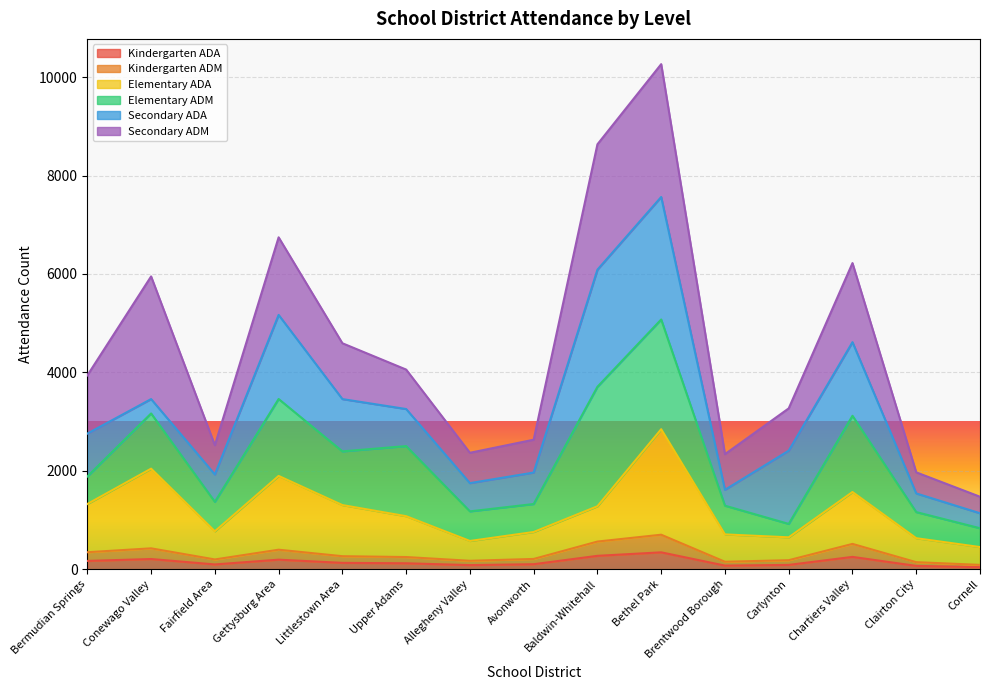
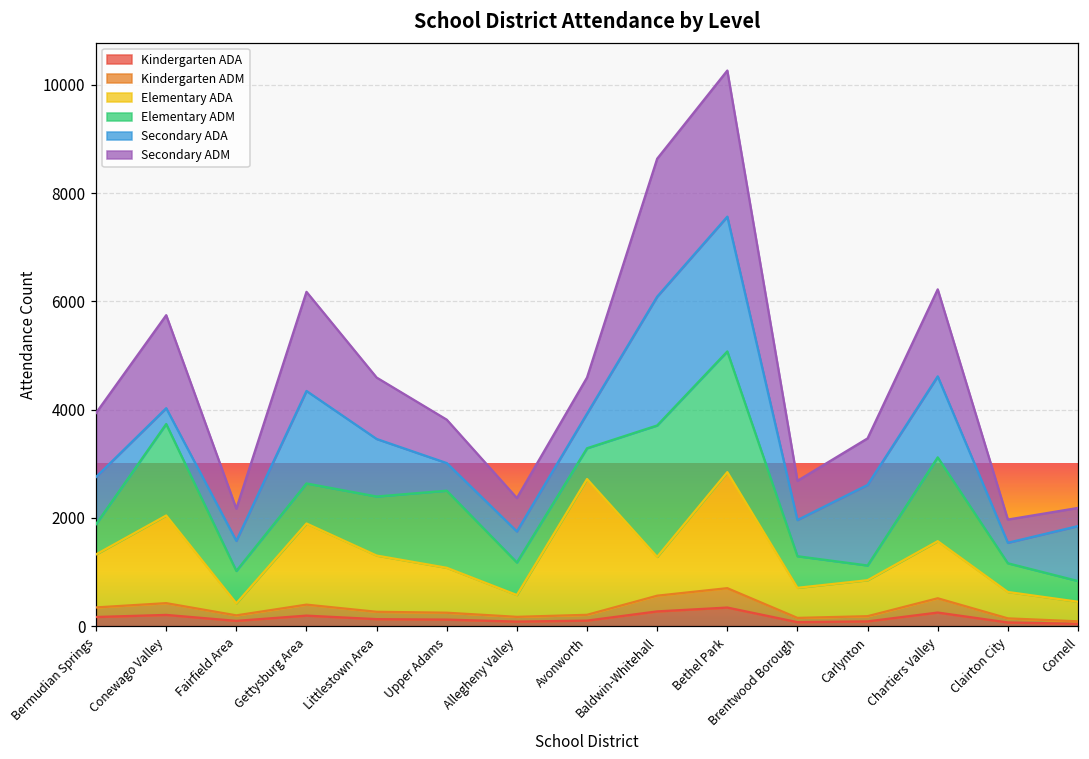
Elementary ADM, Conewago Valley: 1100 -> 1700
Secondary ADM, Conewago Valley: 2500 -> 1700
Elementary ADA, Fairfield Area: 600 -> 200
Elementary ADM, Gettysburg Area: 1600 -> 700
Secondary ADM, Gettysburg Area: 1600 -> 1800
Secondary ADA, Upper Adams: 800 -> 500
Elementary ADA, Avonworth: 500 -> 2500
Secondary ADA, Brentwood Borough: 300 -> 700
Elementary ADA, Carlynton: 500 -> 700
Secondary ADA, Cornell: 300 -> 1000
